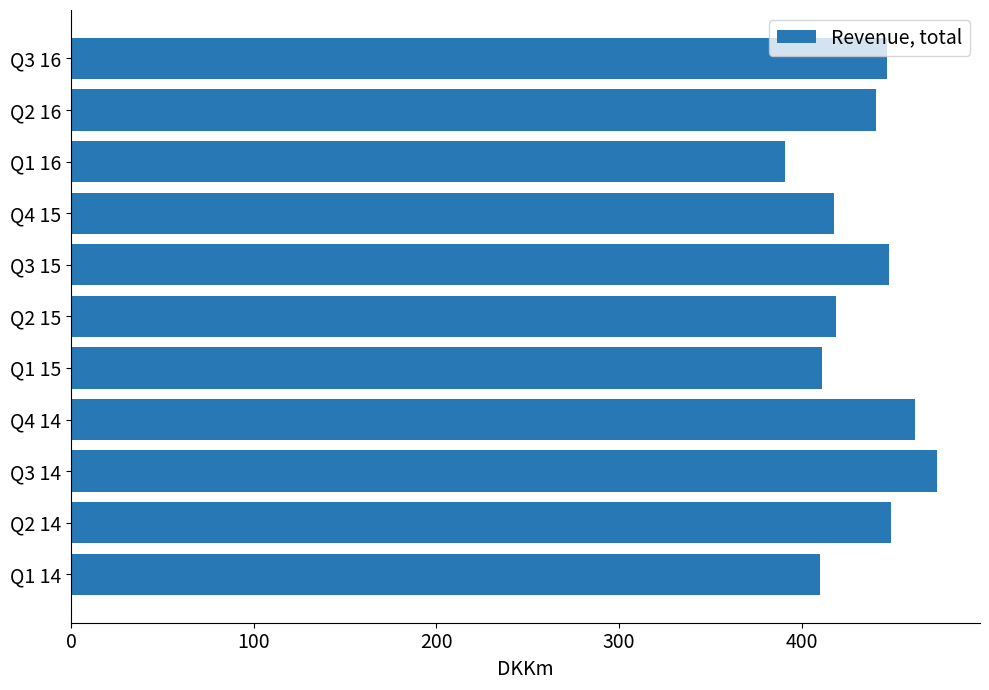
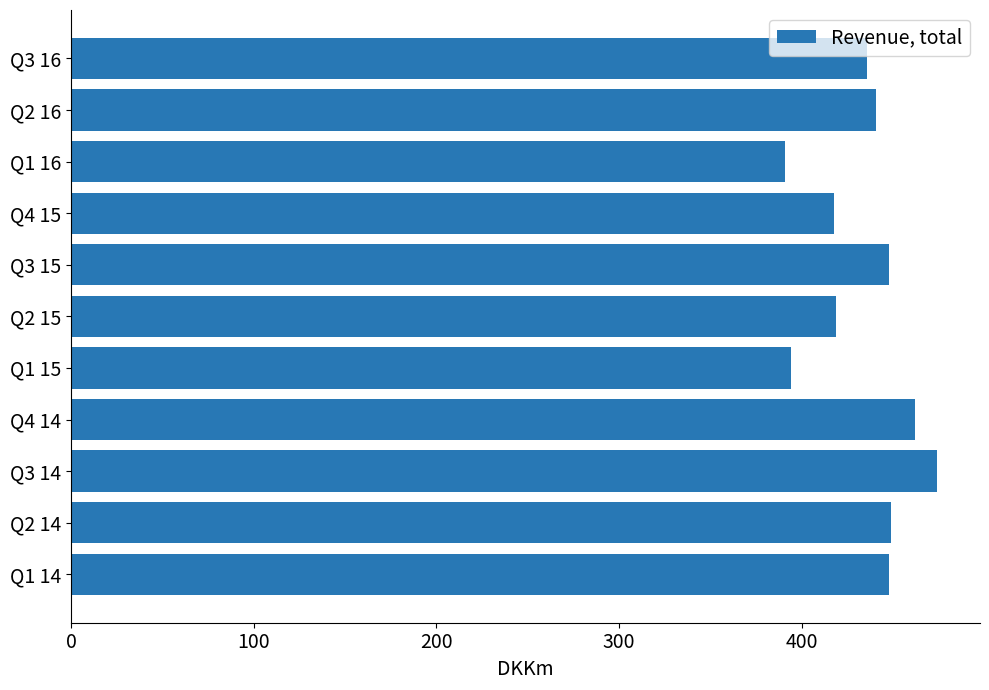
Q3 16: 447 -> 436
Q1 15: 411 -> 394
Q1 14: 410 -> 448
